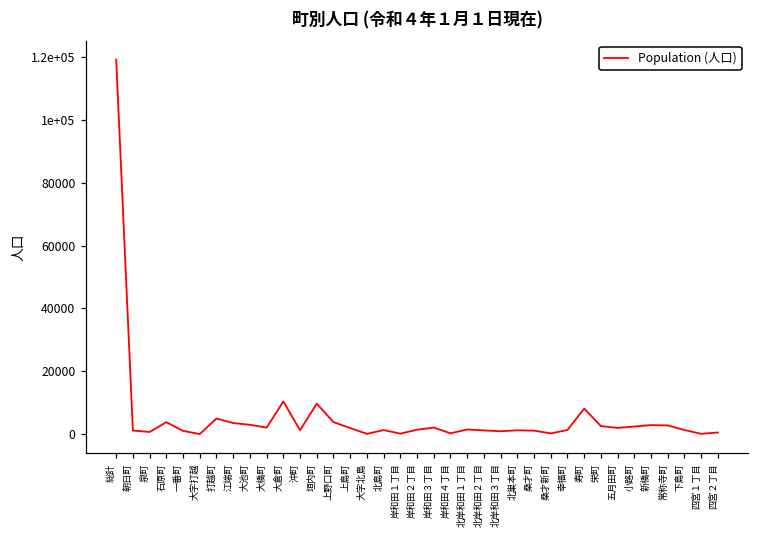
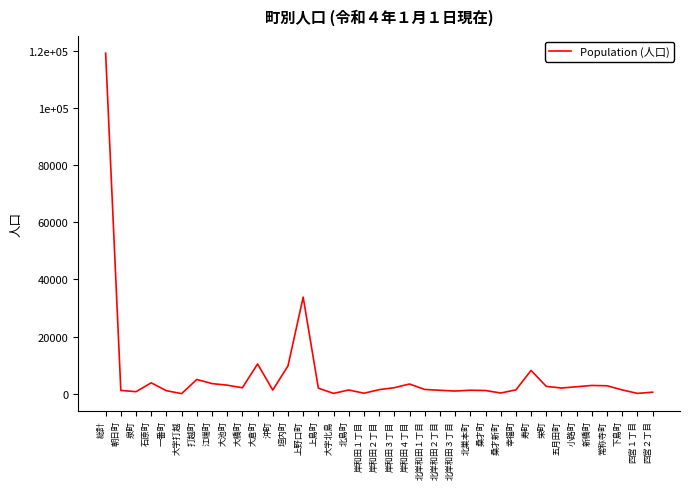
上野口町: 4000 -> 34000
岸和田４丁目: 0 -> 3000
